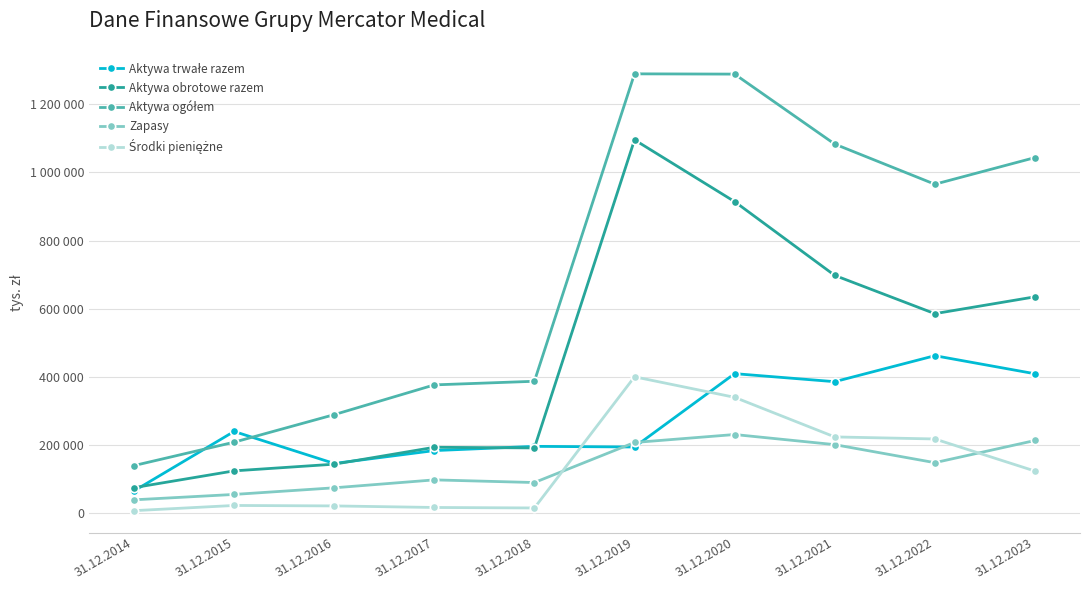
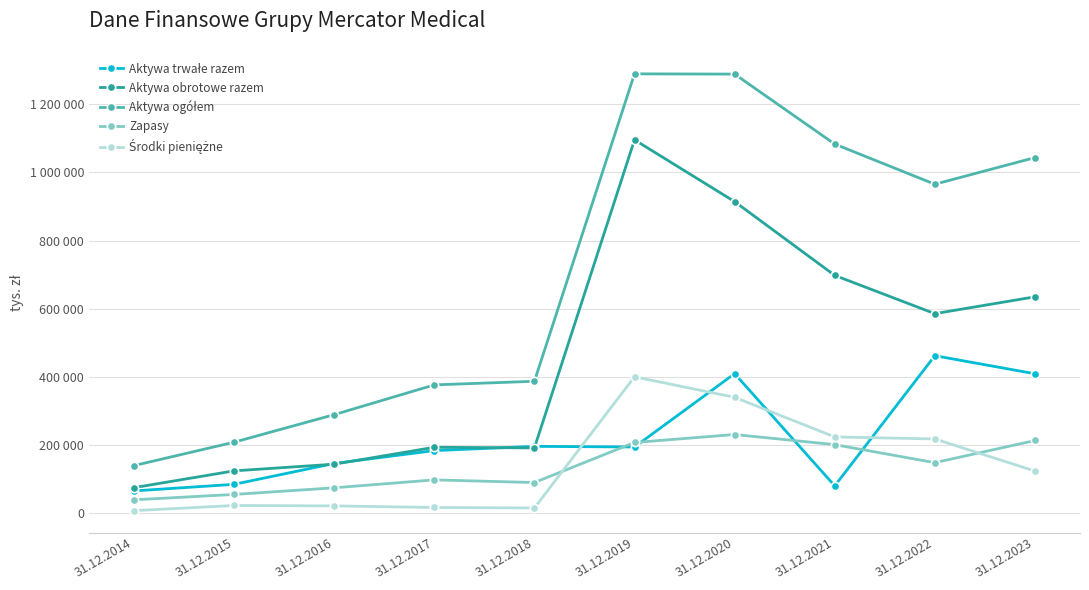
Aktywa trwałe razem, 31.12.2015: 240000 -> 80000
Aktywa trwałe razem, 31.12.2021: 390000 -> 80000
